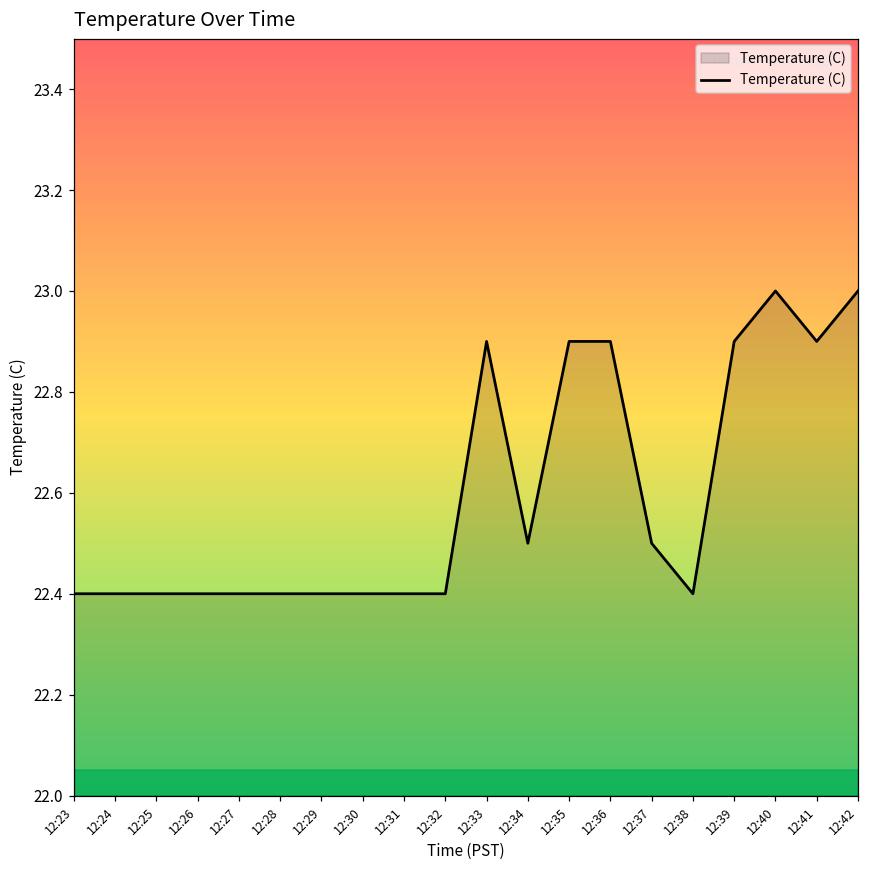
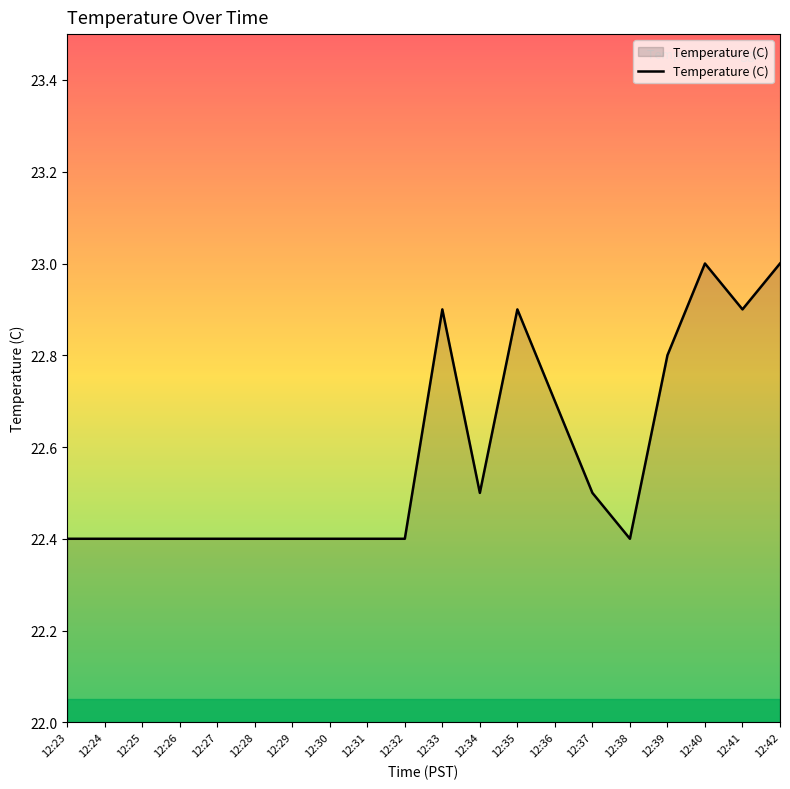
12:36: 22.9 -> 22.7
12:39: 22.9 -> 22.8
